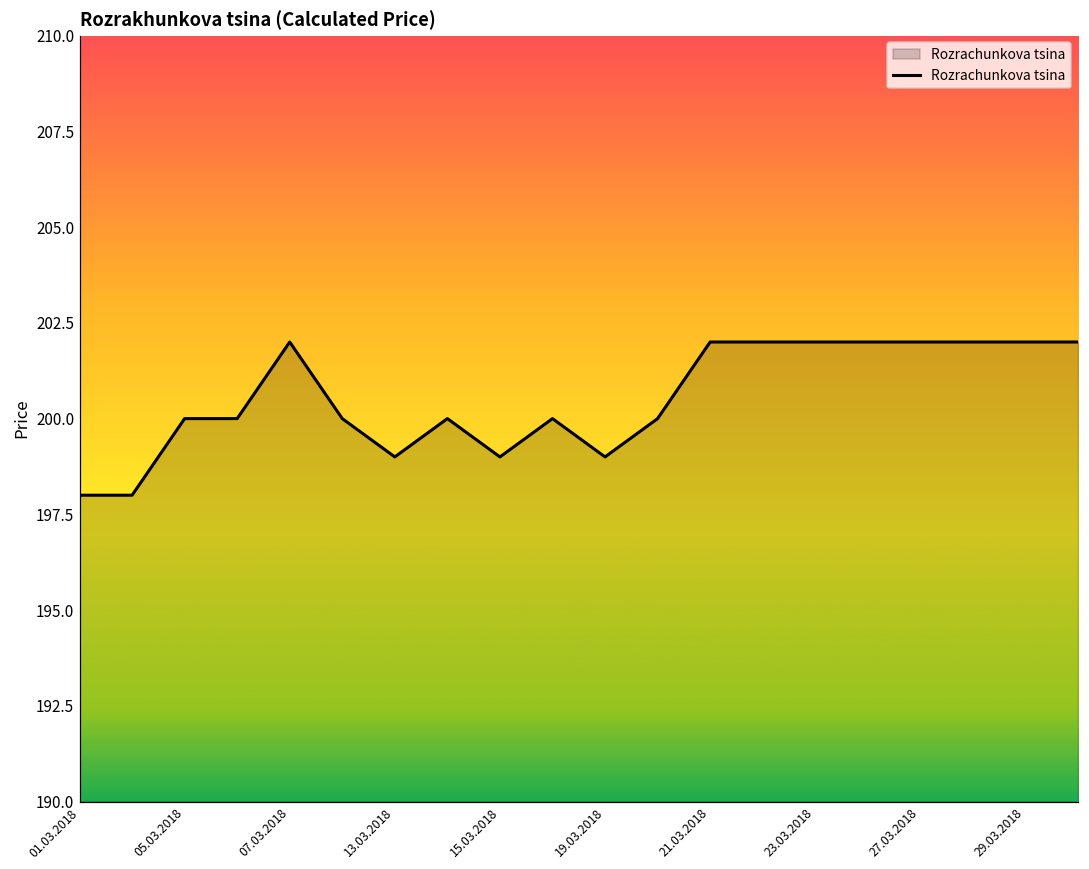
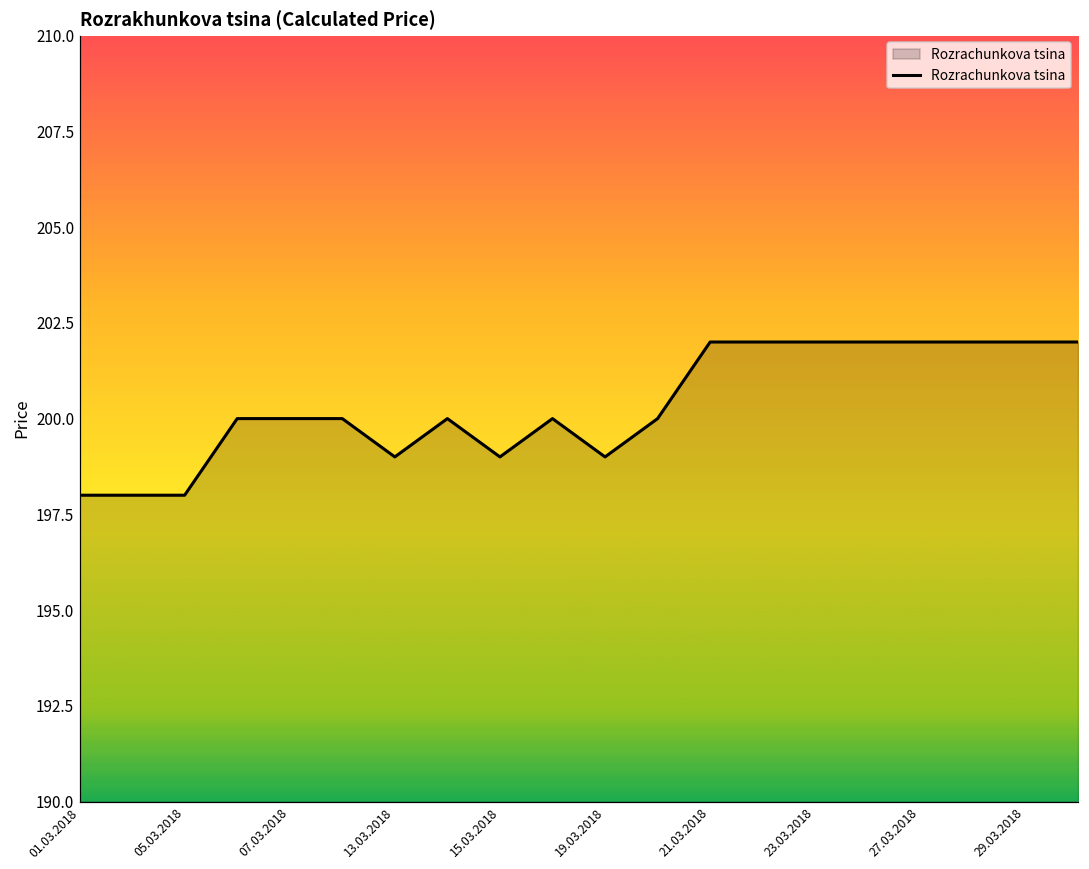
05.03.2018: 200 -> 198
07.03.2018: 202 -> 200
